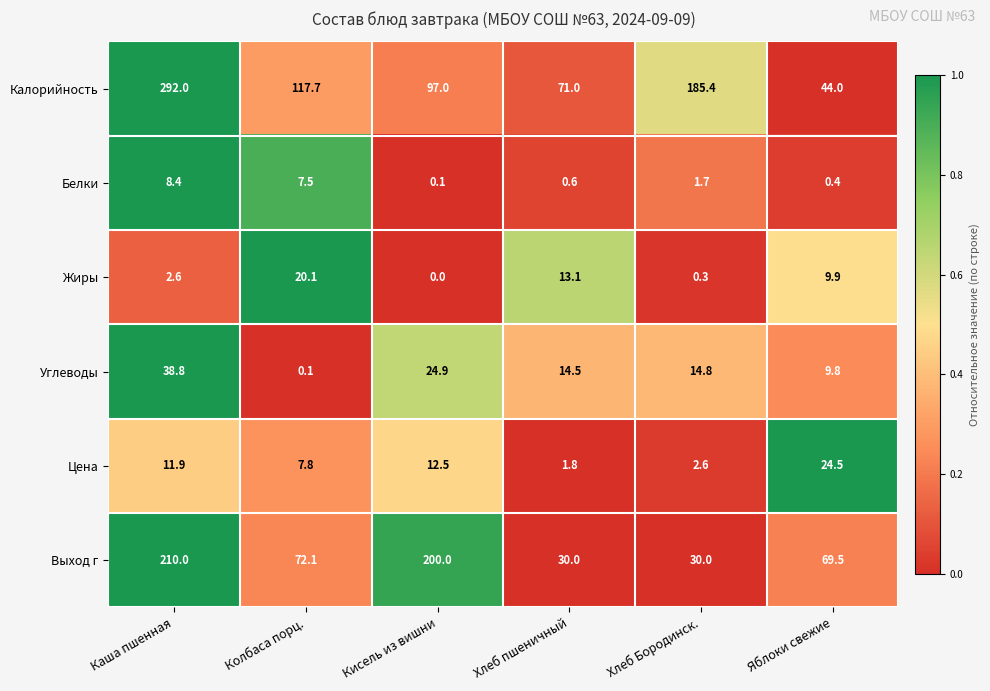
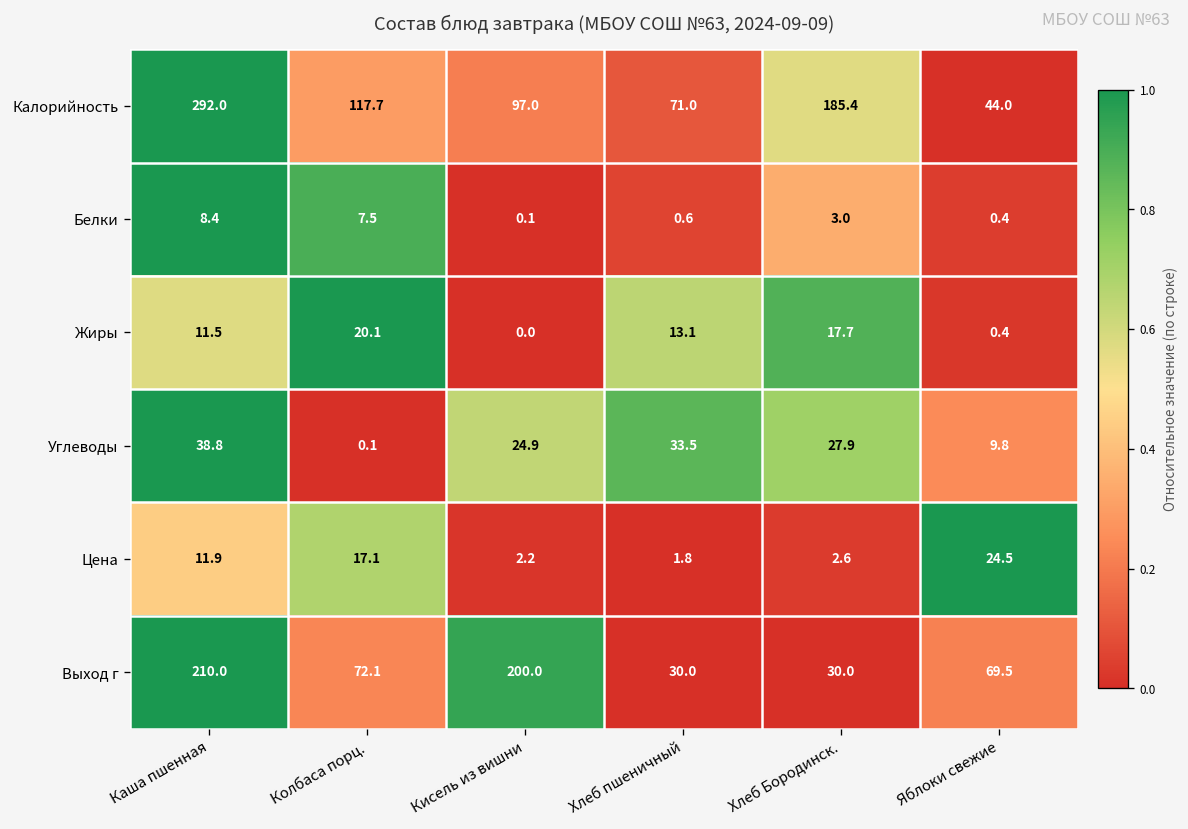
Белки, Хлеб Бородинск.: 1.7 -> 3.0
Жиры, Каша пшенная: 2.6 -> 11.5
Жиры, Хлеб Бородинск.: 0.3 -> 17.7
Жиры, Яблоки свежие: 9.9 -> 0.4
Углеводы, Хлеб пшеничный: 14.5 -> 33.5
Углеводы, Хлеб Бородинск.: 14.8 -> 27.9
Цена, Колбаса порц.: 7.8 -> 17.1
Цена, Кисель из вишни: 12.5 -> 2.2
